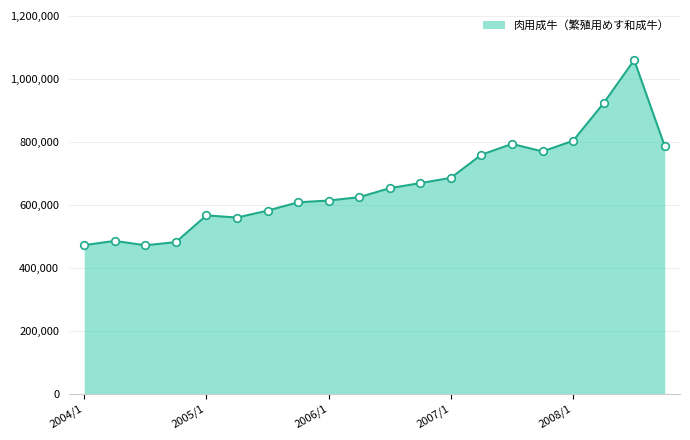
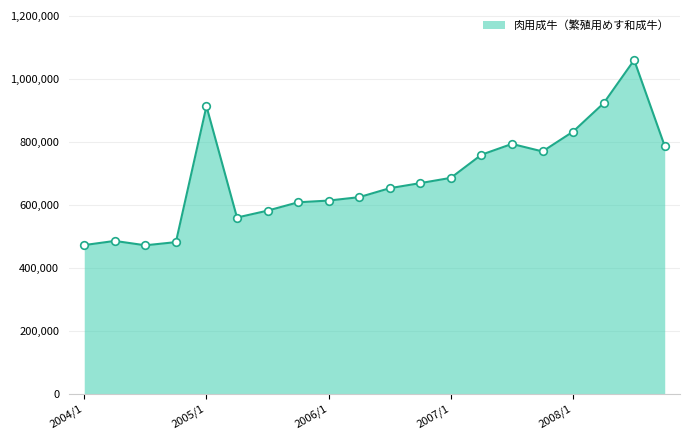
2005/1: 570,000 -> 910,000
2008/1: 800,000 -> 830,000
